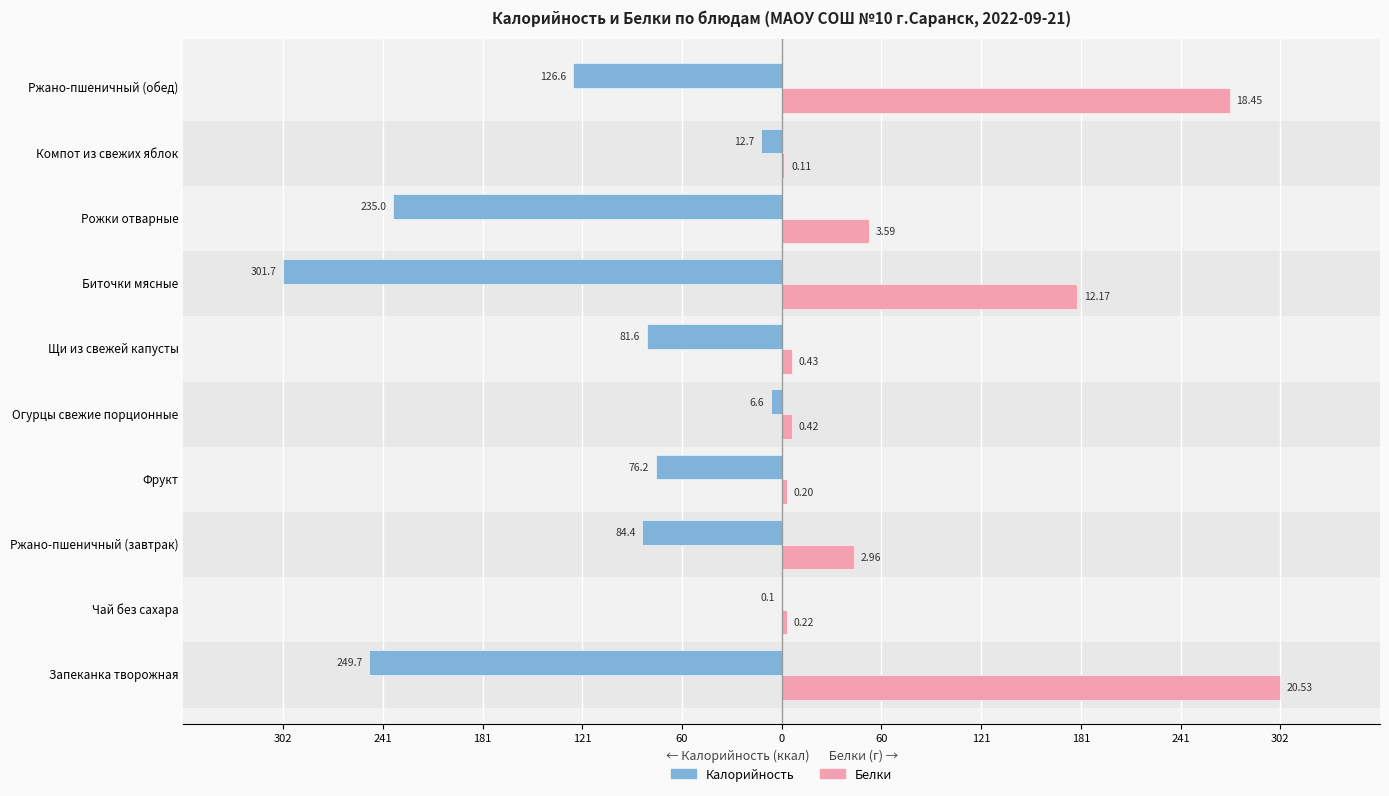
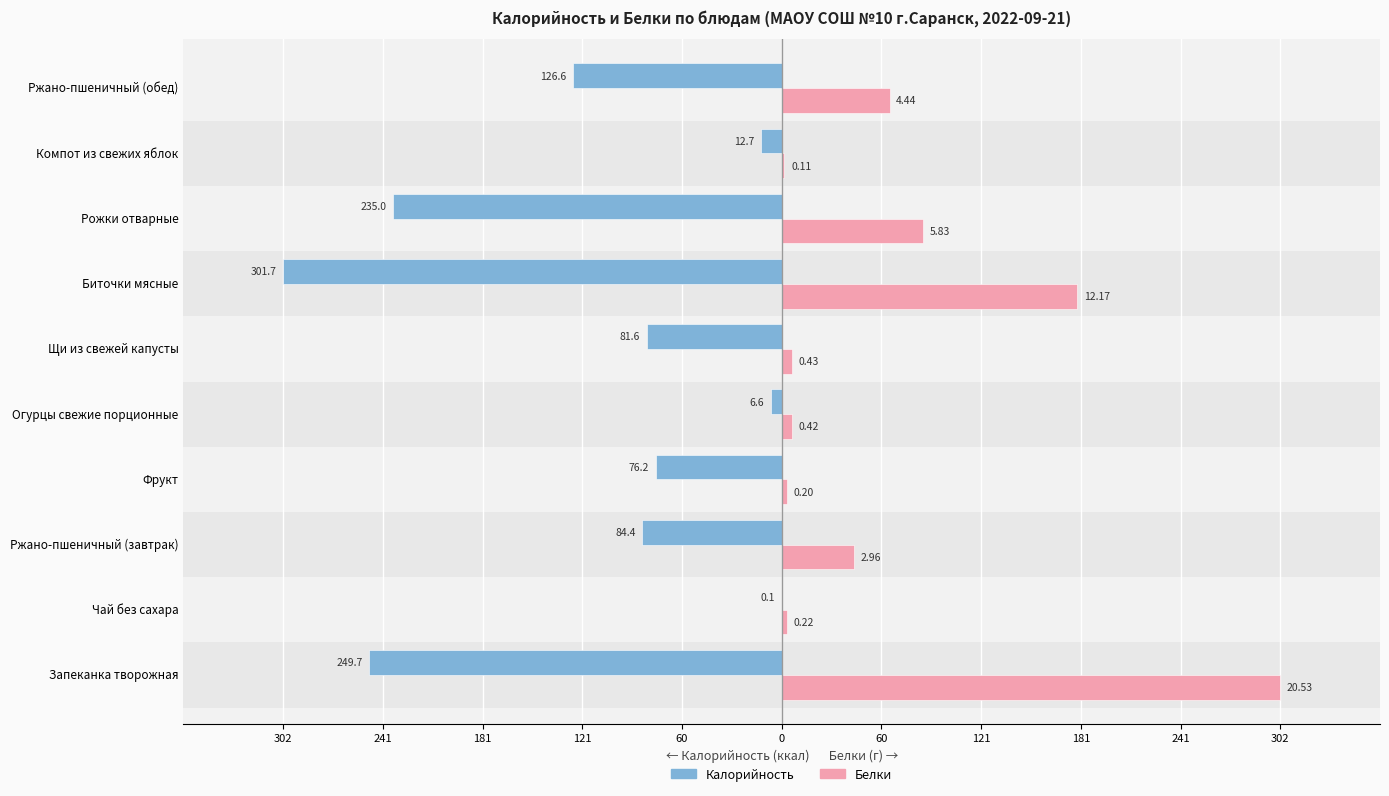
Белки, Ржано-пшеничный (обед): 18.45 -> 4.44
Белки, Рожки отварные: 3.59 -> 5.83
